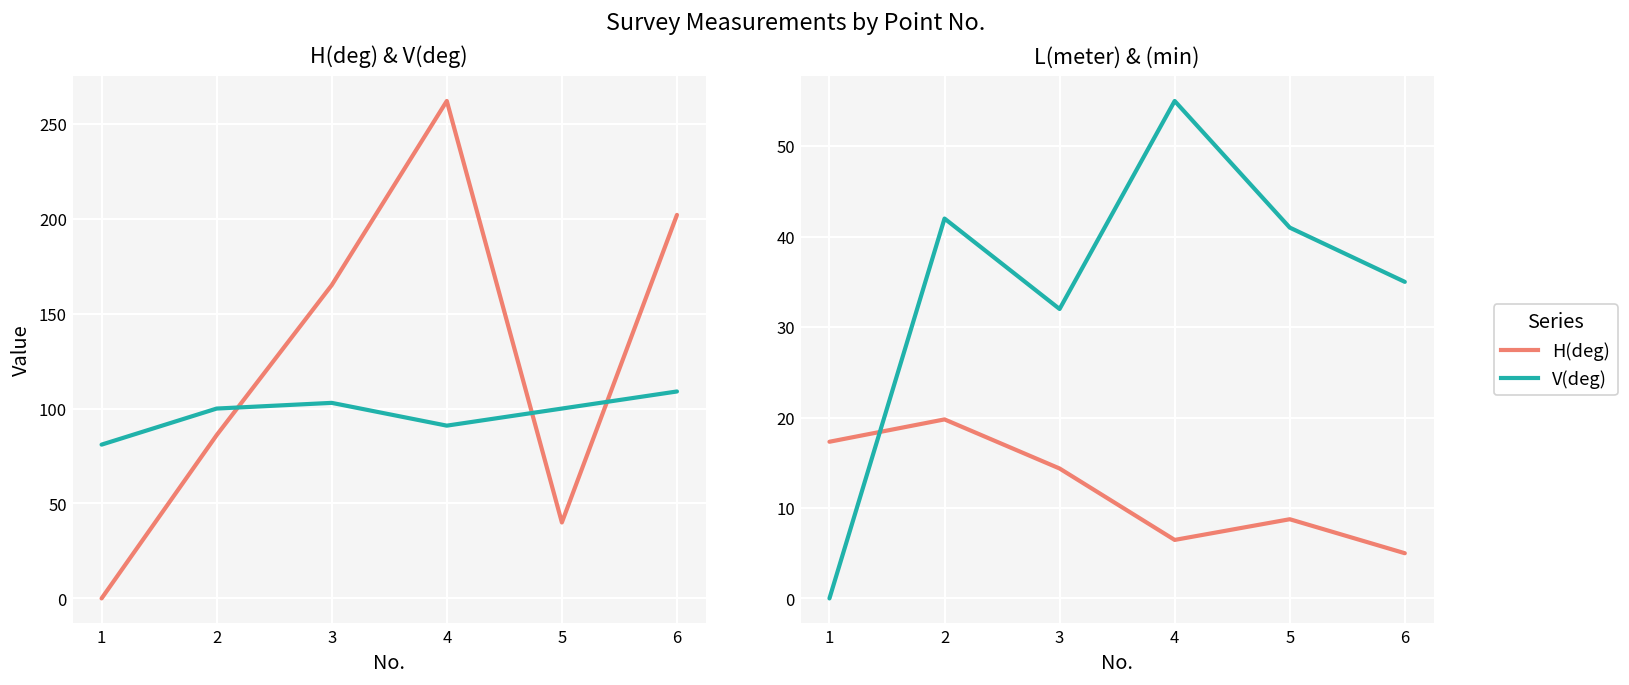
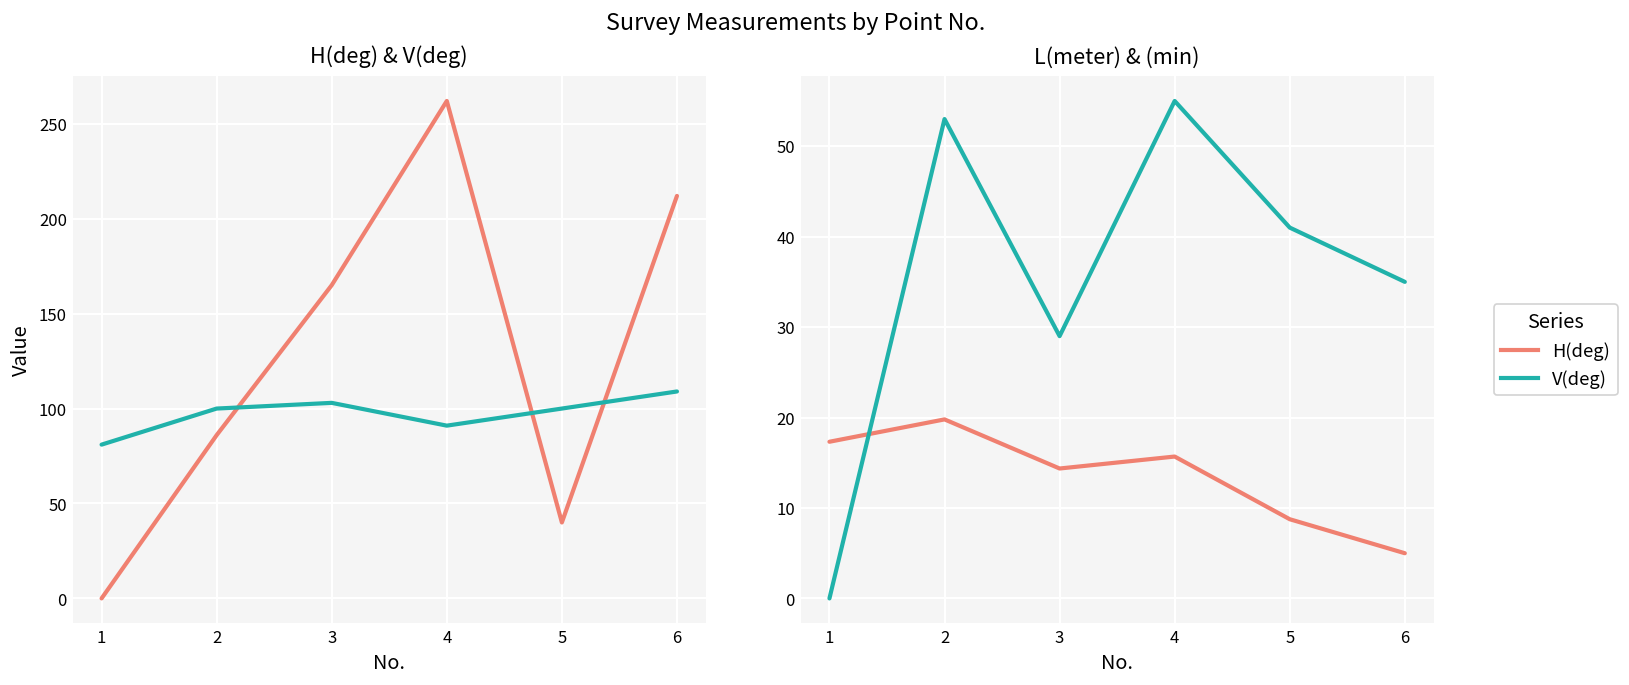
H(deg) & V(deg), H(deg), 6: 202 -> 212
L(meter) & (min), V(deg), 2: 42 -> 53
L(meter) & (min), V(deg), 3: 32 -> 29
L(meter) & (min), H(deg), 4: 6 -> 16
